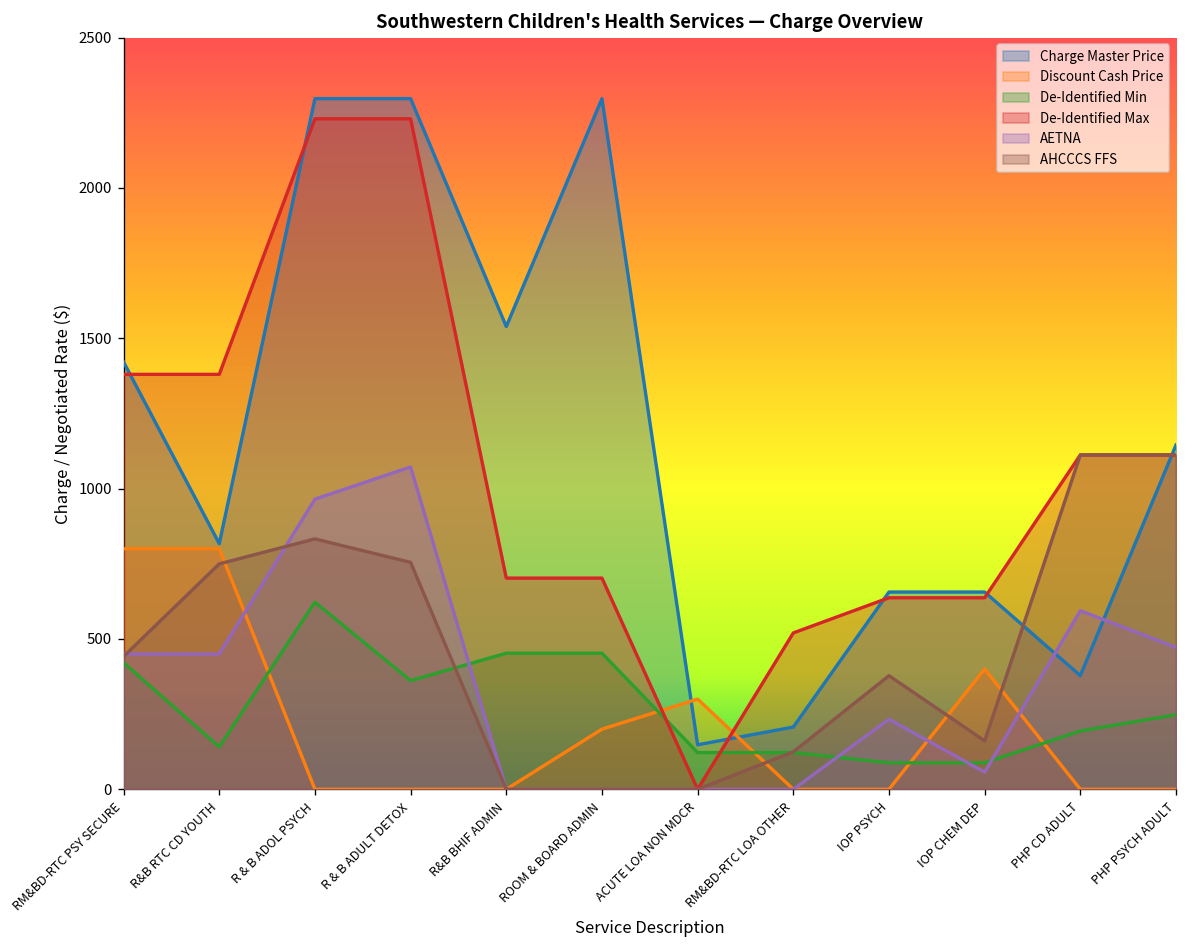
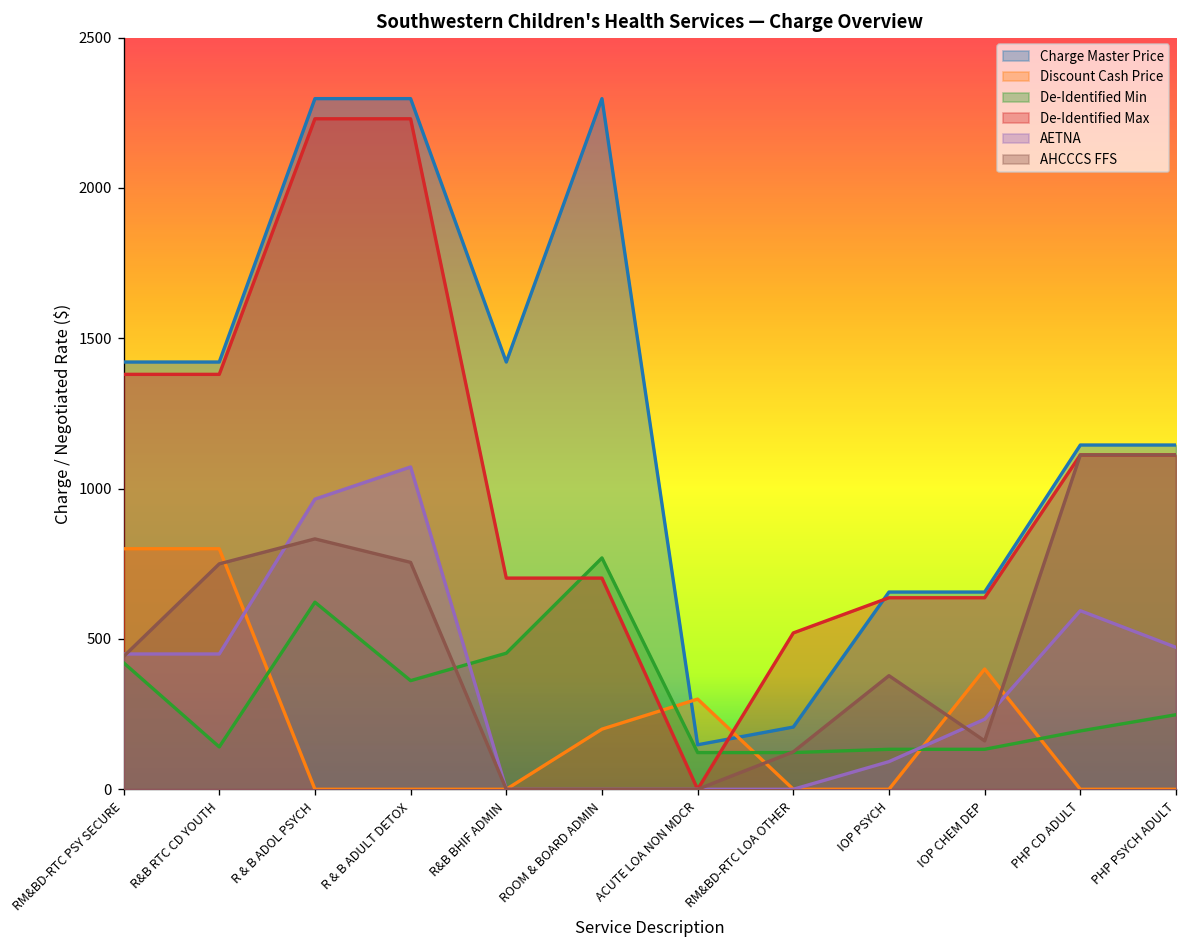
Charge Master Price, R&B RTC CD YOUTH: 820 -> 1420
Charge Master Price, R&B BHIF ADMIN: 1540 -> 1420
De-Identified Min, ROOM & BOARD ADMIN: 450 -> 770
De-Identified Min, IOP PSYCH: 90 -> 130
AETNA, IOP PSYCH: 230 -> 90
De-Identified Min, IOP CHEM DEP: 90 -> 130
AETNA, IOP CHEM DEP: 60 -> 230
Charge Master Price, PHP CD ADULT: 380 -> 1150
